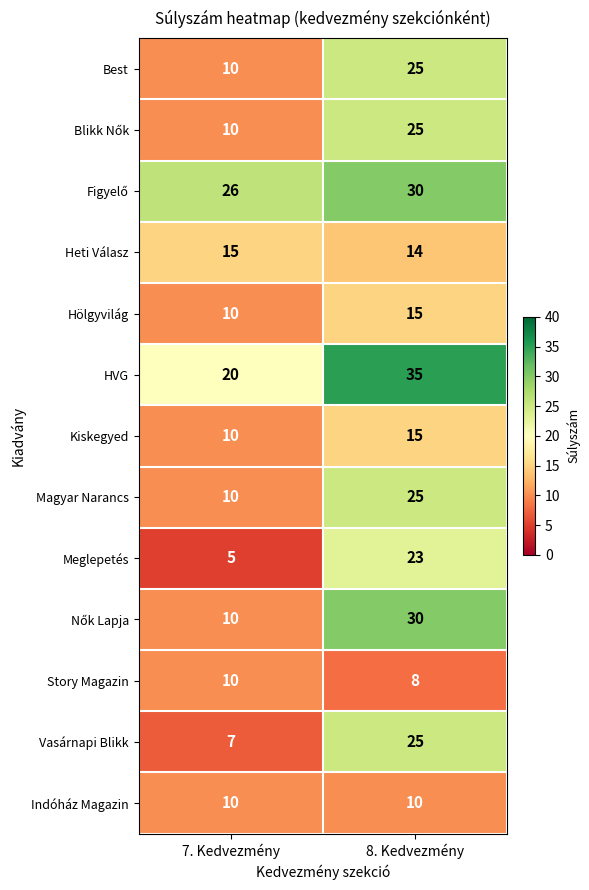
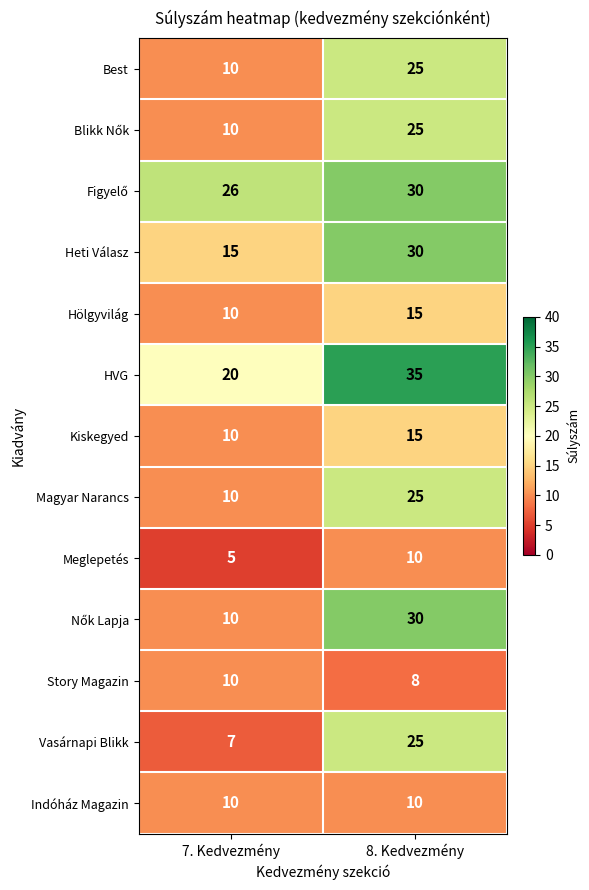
Heti Válasz, 8. Kedvezmény: 14 -> 30
Meglepetés, 8. Kedvezmény: 23 -> 10
